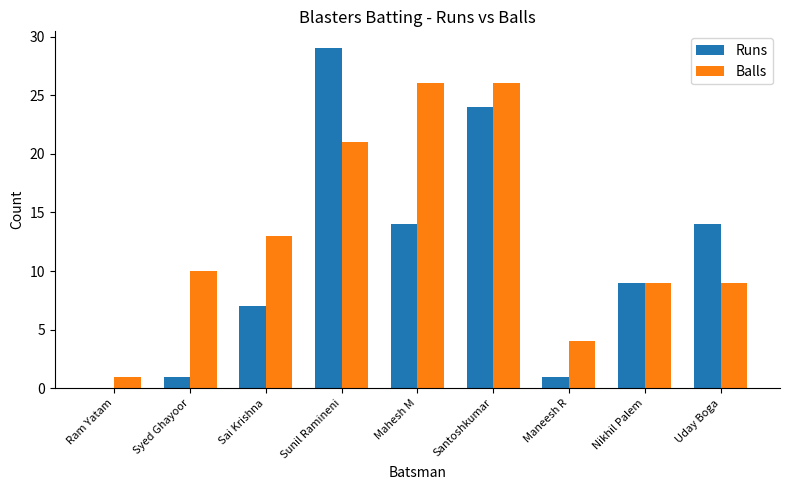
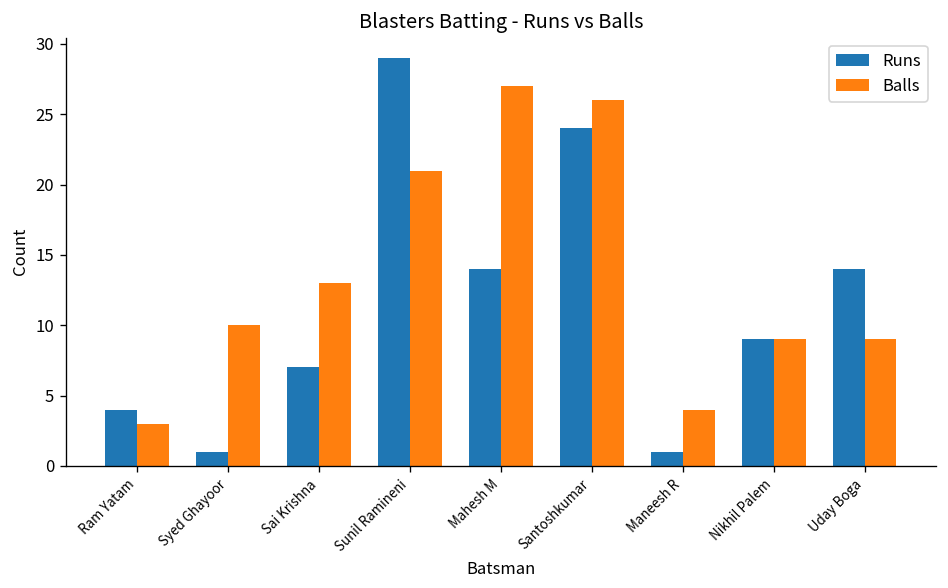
Runs, Ram Yatam: 0 -> 4
Balls, Ram Yatam: 1 -> 3
Balls, Mahesh M: 26 -> 27
